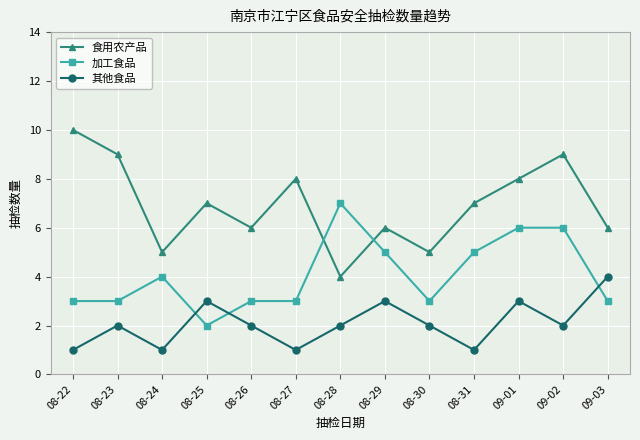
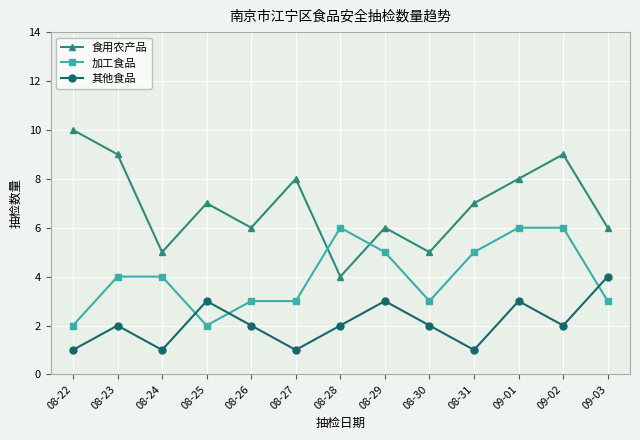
加工食品, 08-22: 3 -> 2
加工食品, 08-23: 3 -> 4
加工食品, 08-28: 7 -> 6
